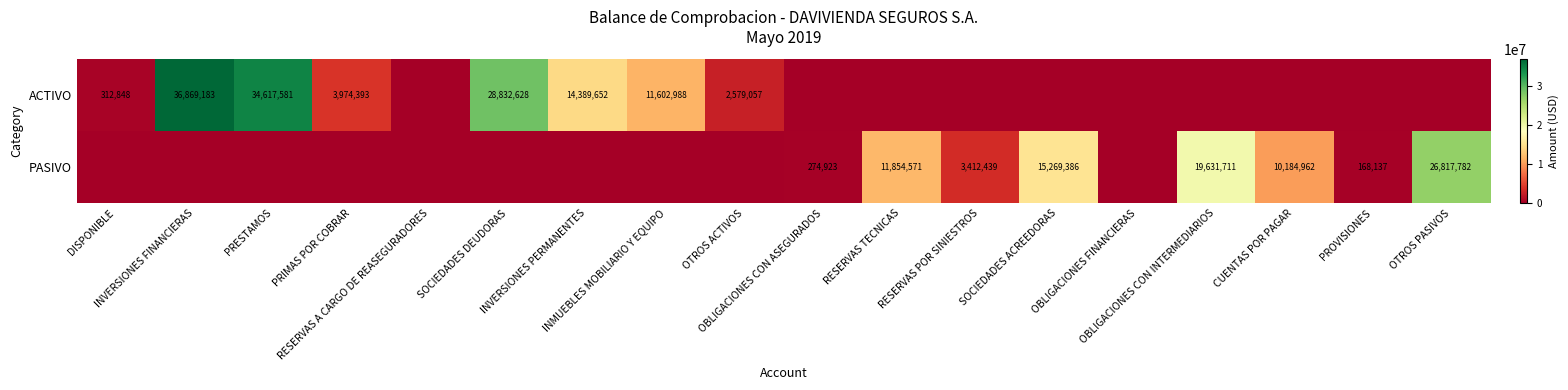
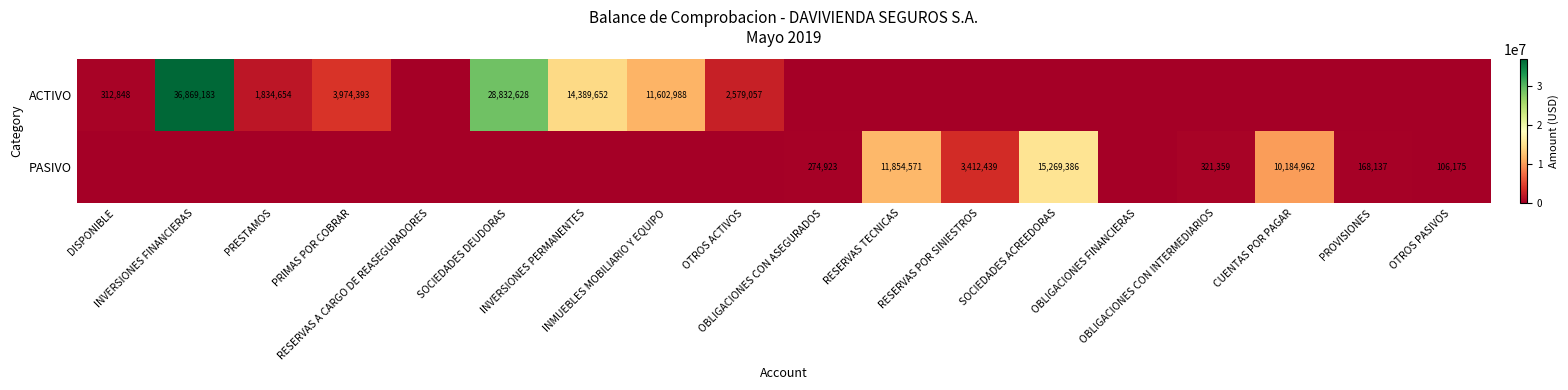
ACTIVO, PRESTAMOS: 34,617,581 -> 1,834,654
PASIVO, OBLIGACIONES CON INTERMEDIARIOS: 19,631,711 -> 321,359
PASIVO, OTROS PASIVOS: 26,817,782 -> 106,175
